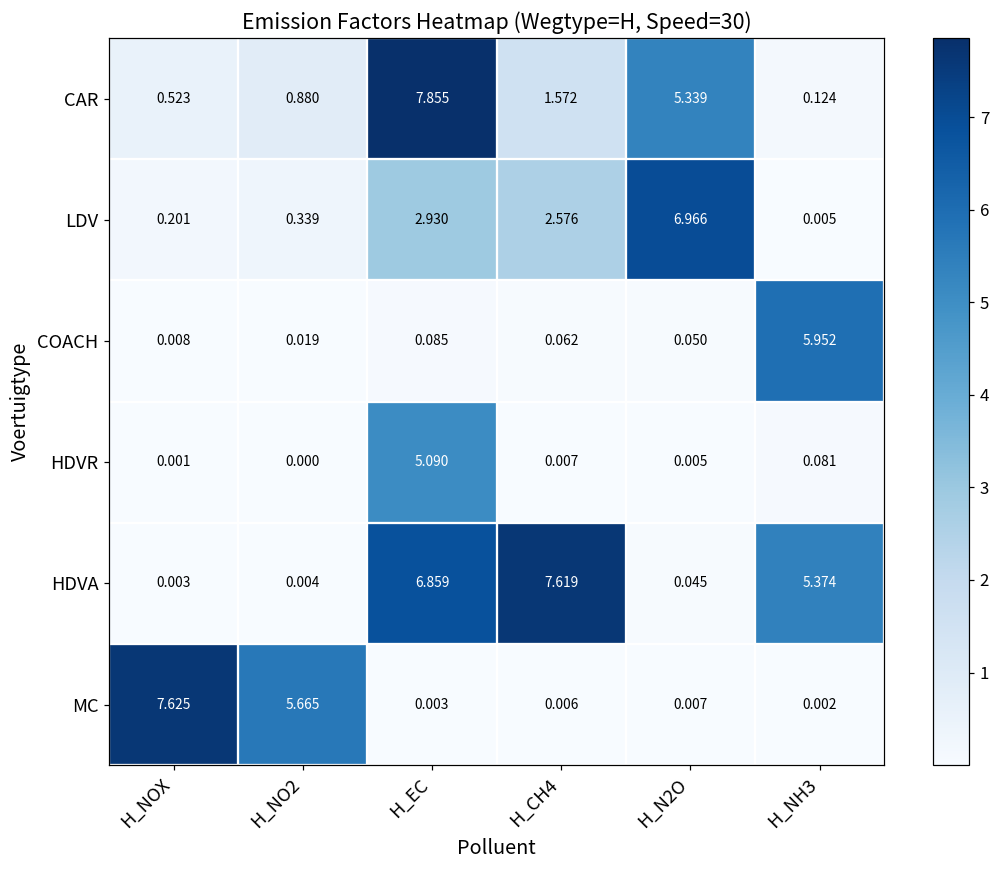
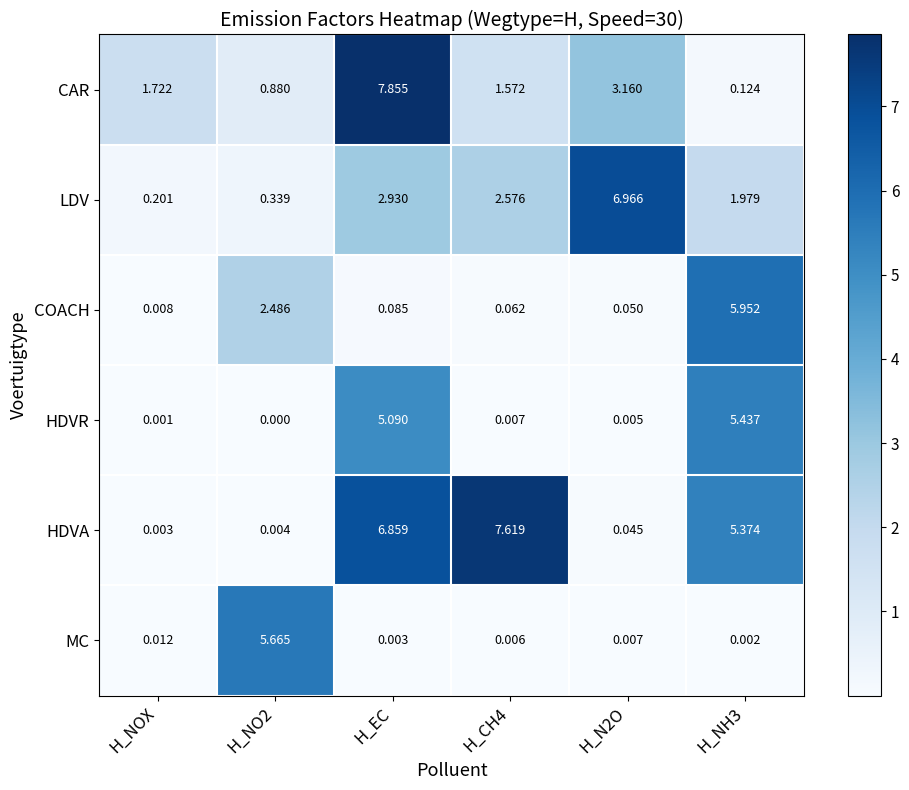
CAR, H_NOX: 0.523 -> 1.722
CAR, H_N2O: 5.339 -> 3.160
LDV, H_NH3: 0.005 -> 1.979
COACH, H_NO2: 0.019 -> 2.486
HDVR, H_NH3: 0.081 -> 5.437
MC, H_NOX: 7.625 -> 0.012
